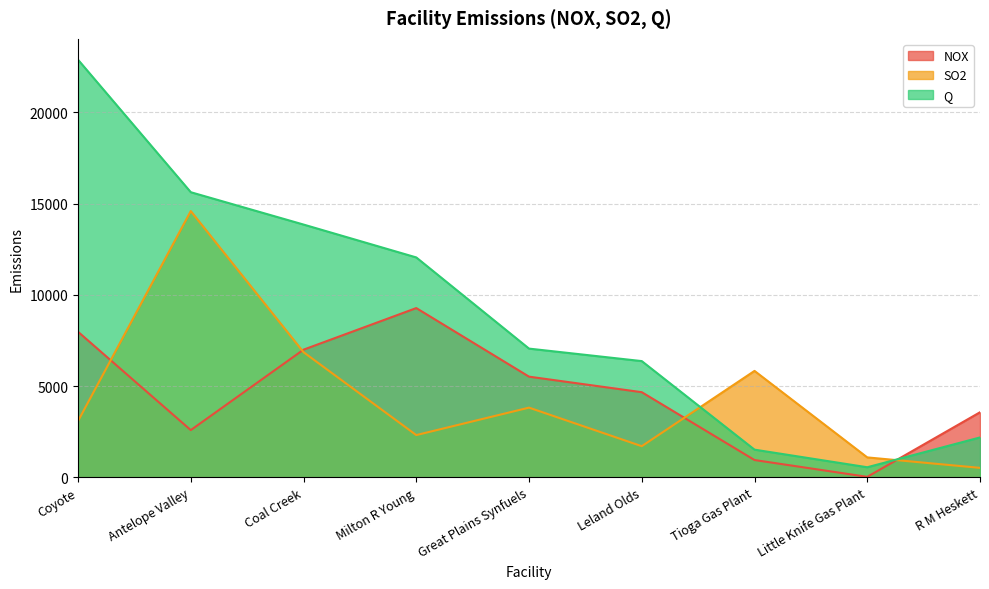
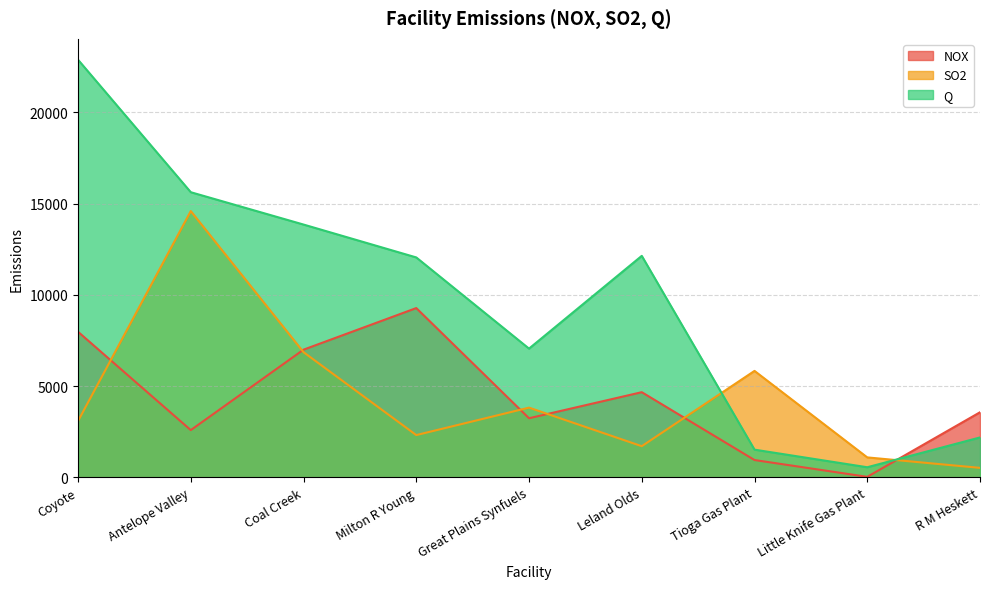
NOX, Great Plains Synfuels: 5500 -> 3200
Q, Leland Olds: 6400 -> 12100
